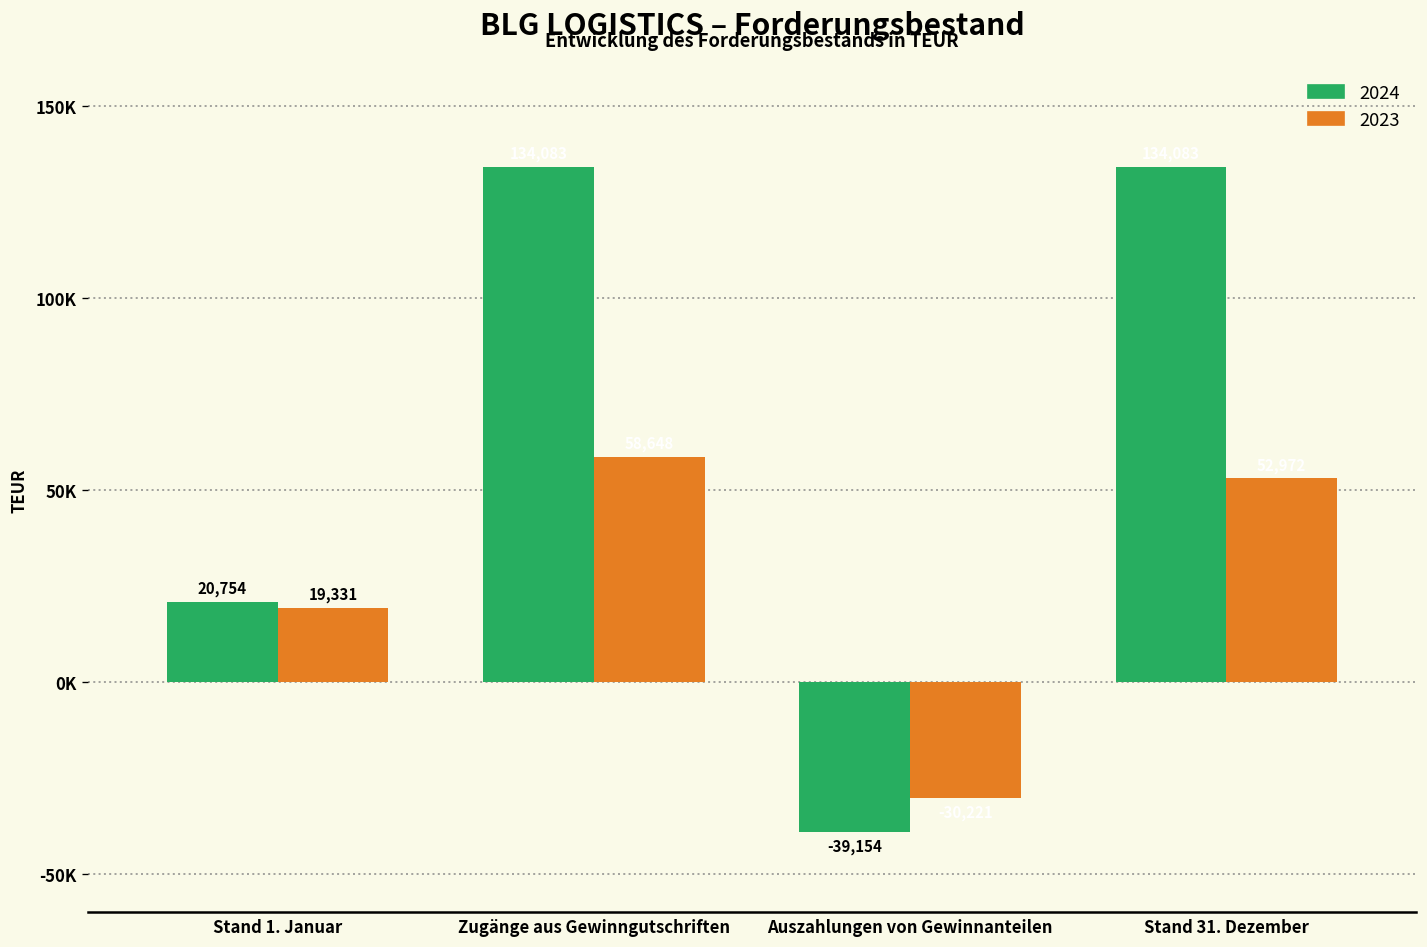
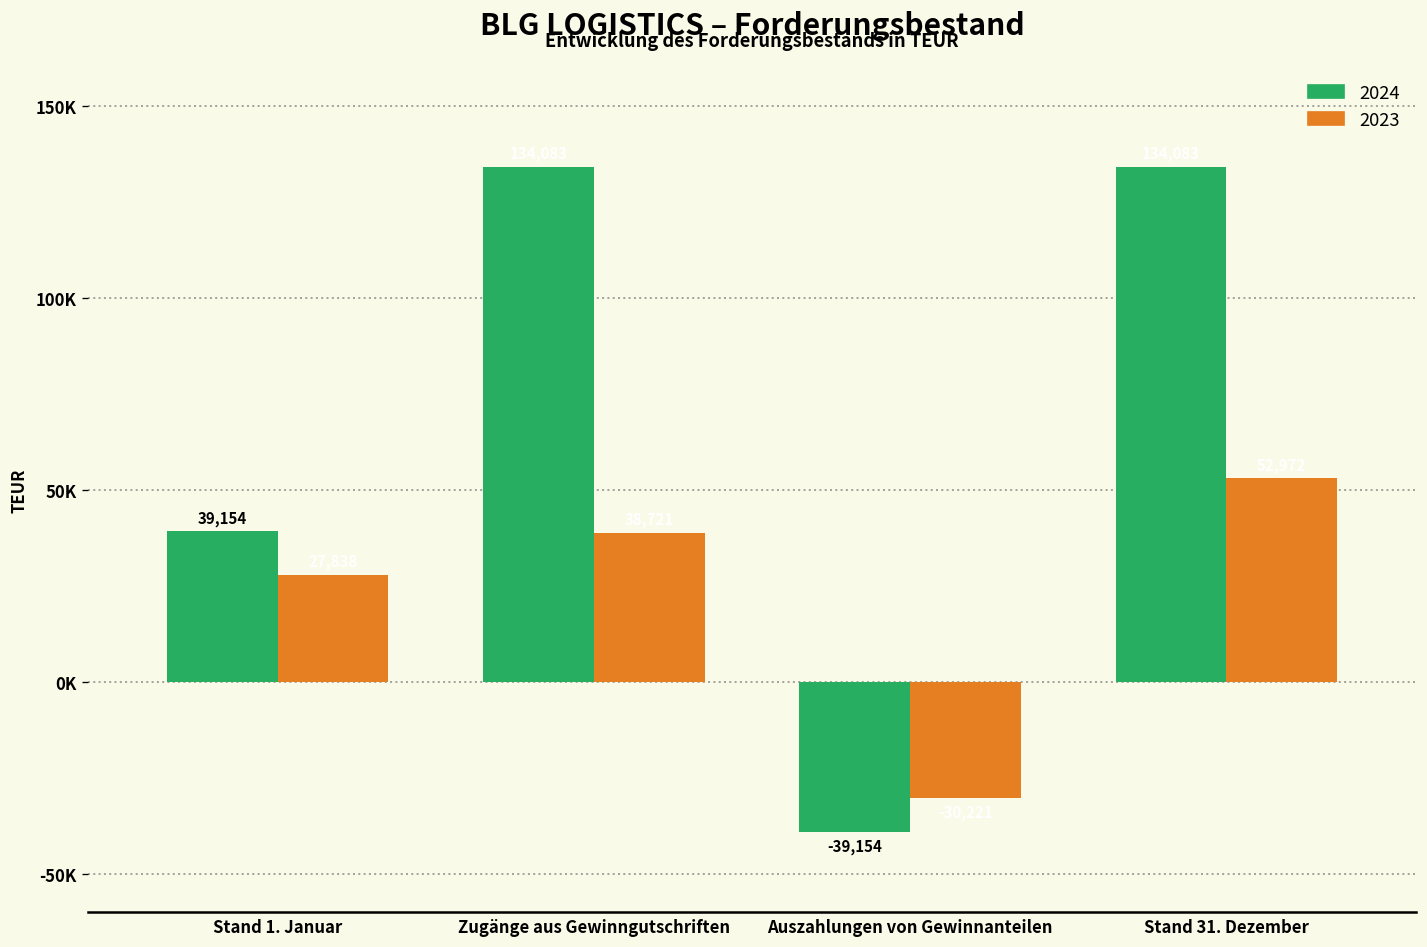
2024, Stand 1. Januar: 20,754 -> 39,154
2023, Stand 1. Januar: 19000 -> 28000
2023, Zugänge aus Gewinngutschriften: 59000 -> 39000
